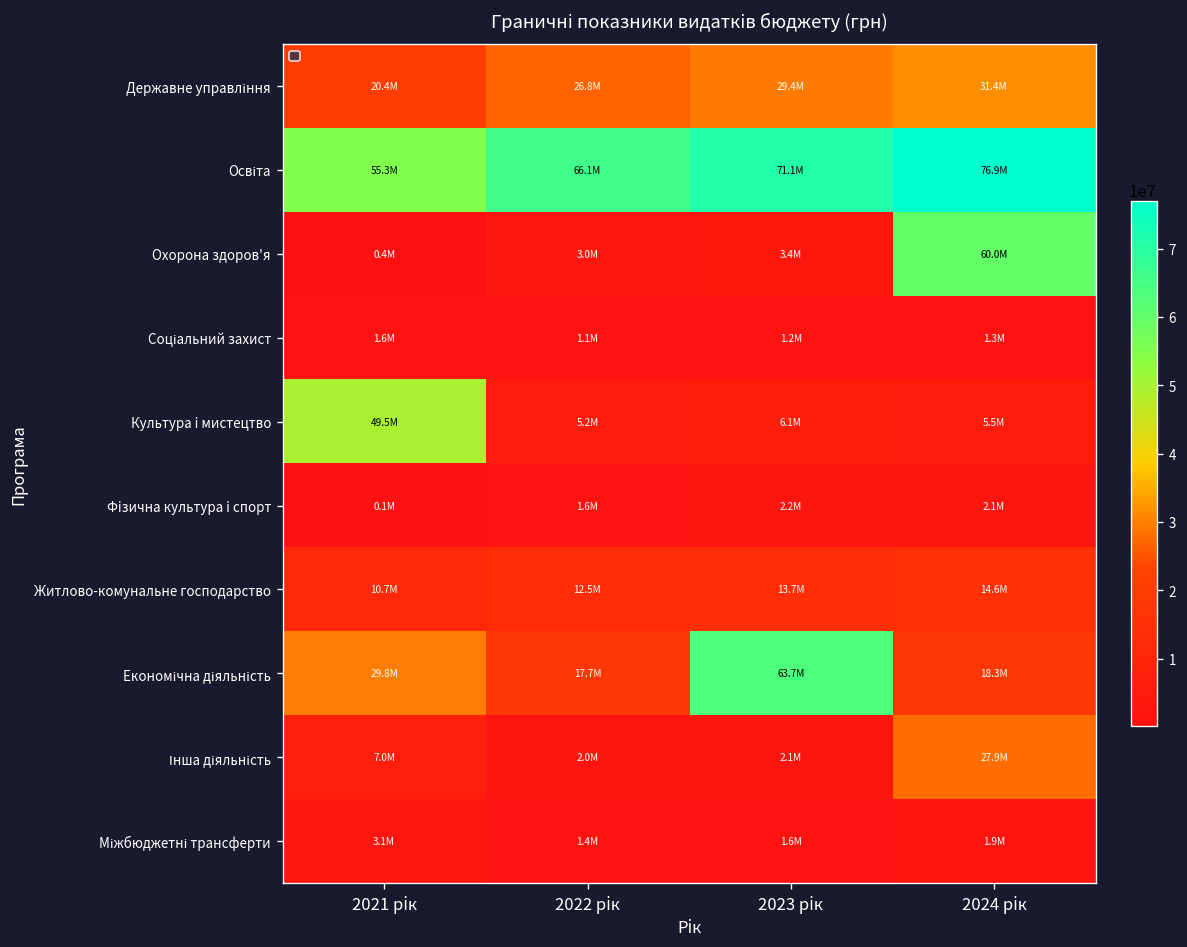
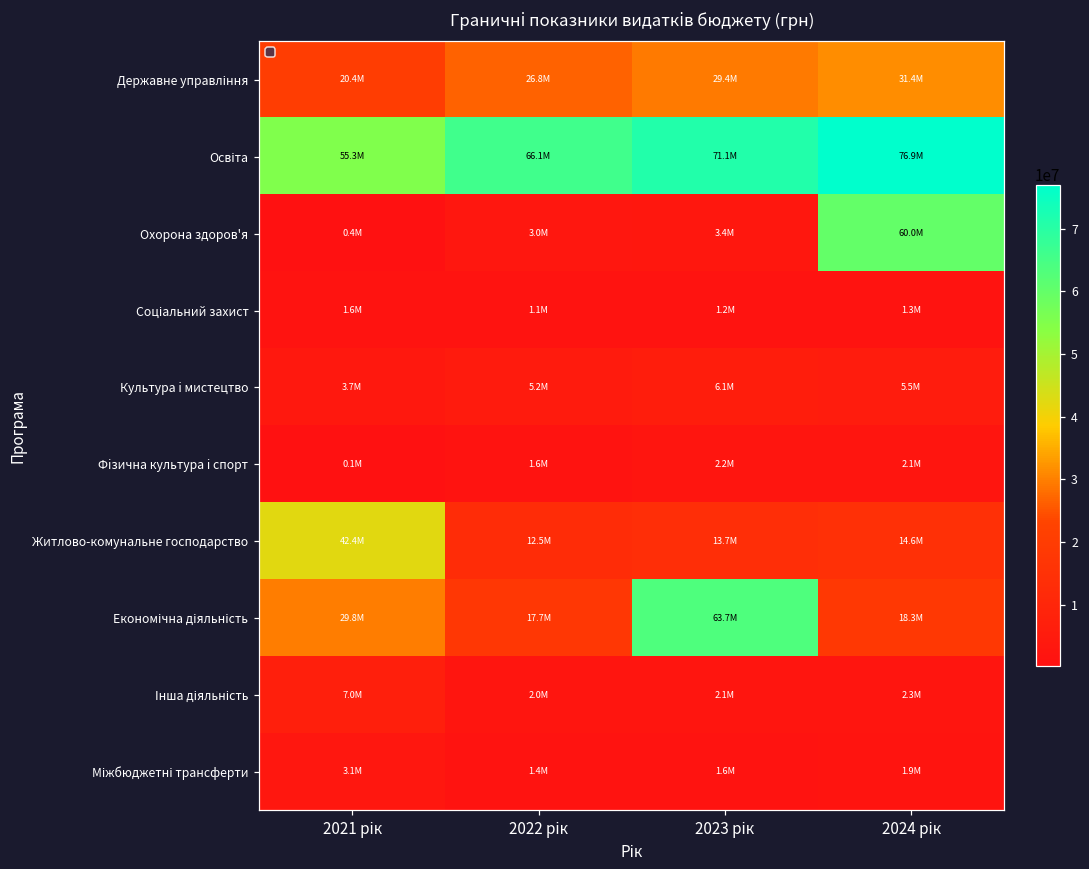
Культура i мистецтво, 2021 рік: 49.5M -> 3.7M
Житлово-комунальне господарство, 2021 рік: 10.7M -> 42.4M
Інша діяльність, 2024 рік: 27.9M -> 2.3M
